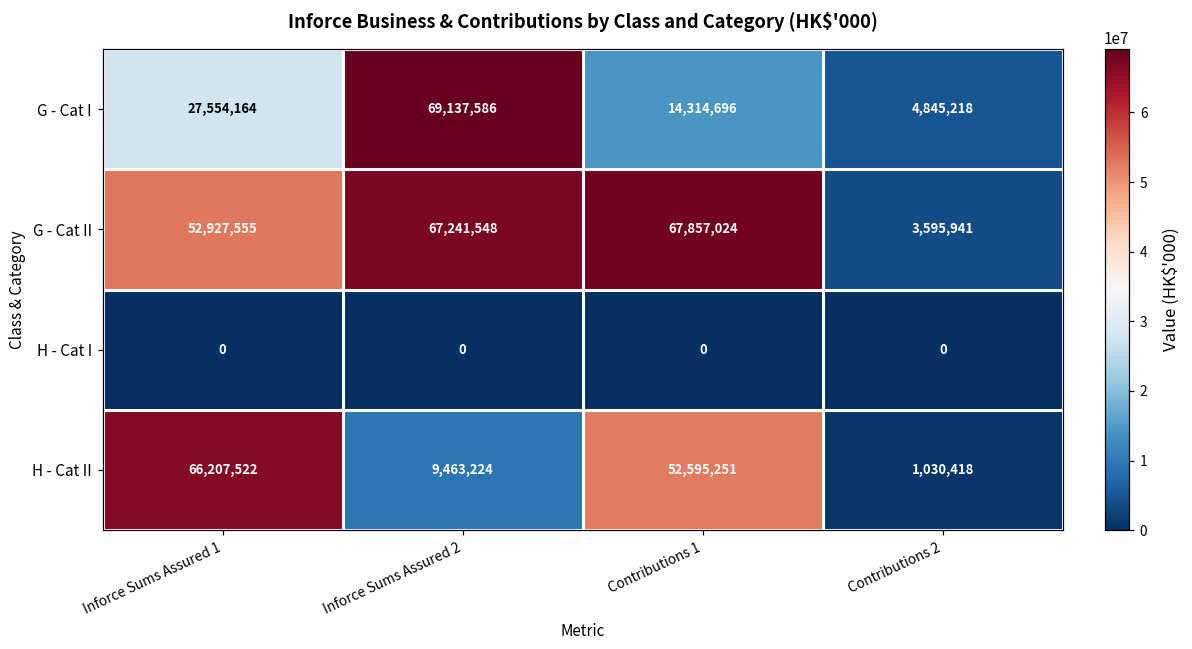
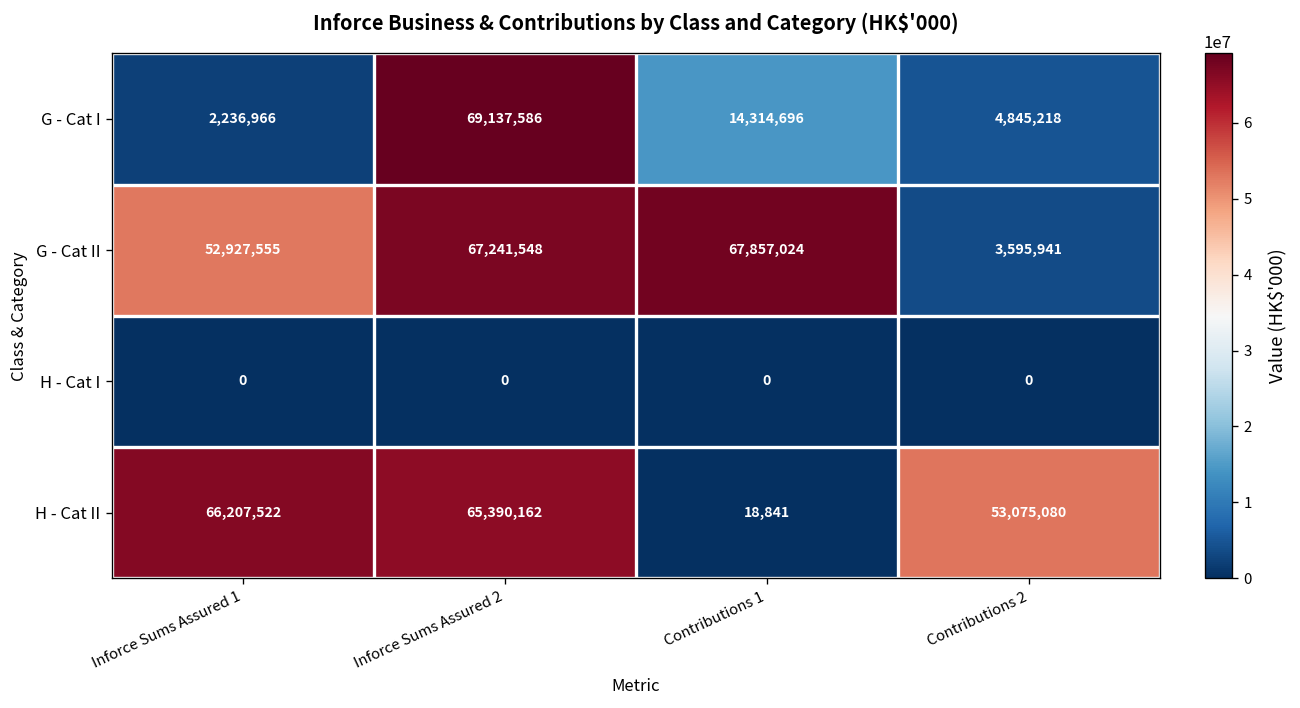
G - Cat I, Inforce Sums Assured 1: 27,554,164 -> 2,236,966
H - Cat II, Inforce Sums Assured 2: 9,463,224 -> 65,390,162
H - Cat II, Contributions 1: 52,595,251 -> 18,841
H - Cat II, Contributions 2: 1,030,418 -> 53,075,080
